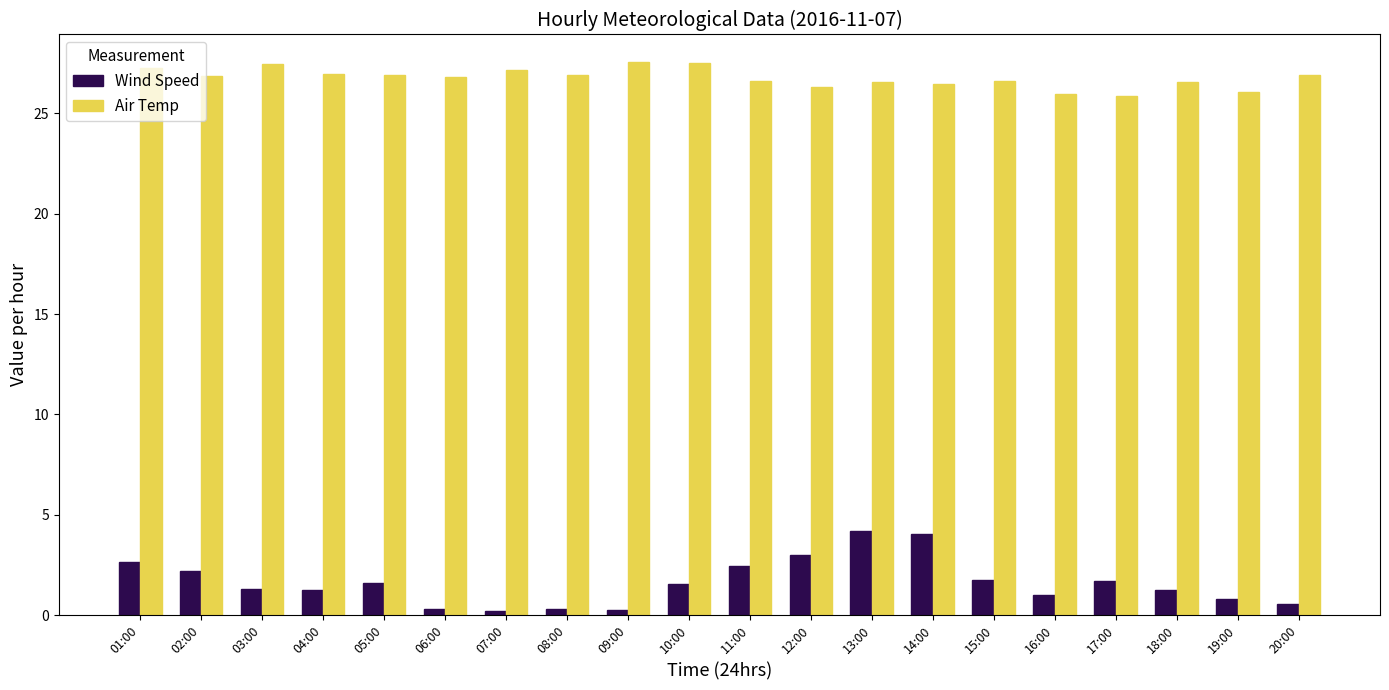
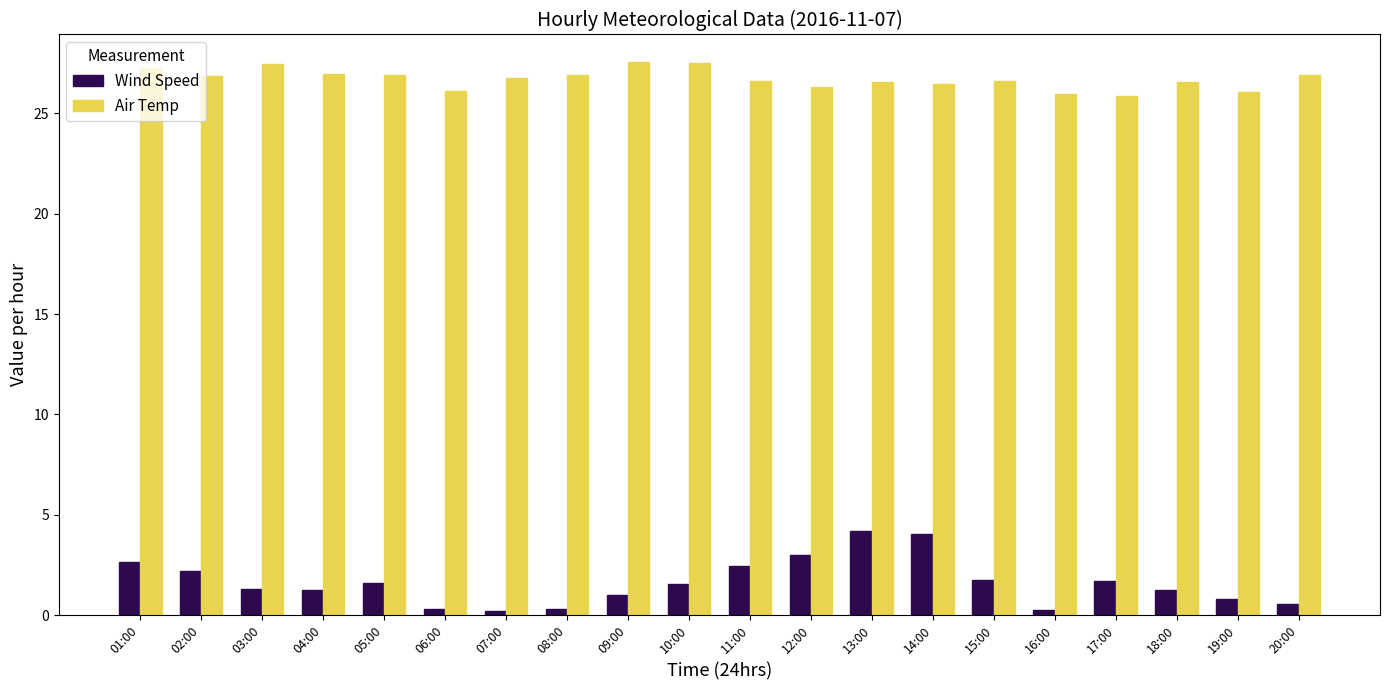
Air Temp, 06:00: 26.8 -> 26.1
Air Temp, 07:00: 27.2 -> 26.7
Wind Speed, 09:00: 0.3 -> 1.0
Wind Speed, 16:00: 1.0 -> 0.3
